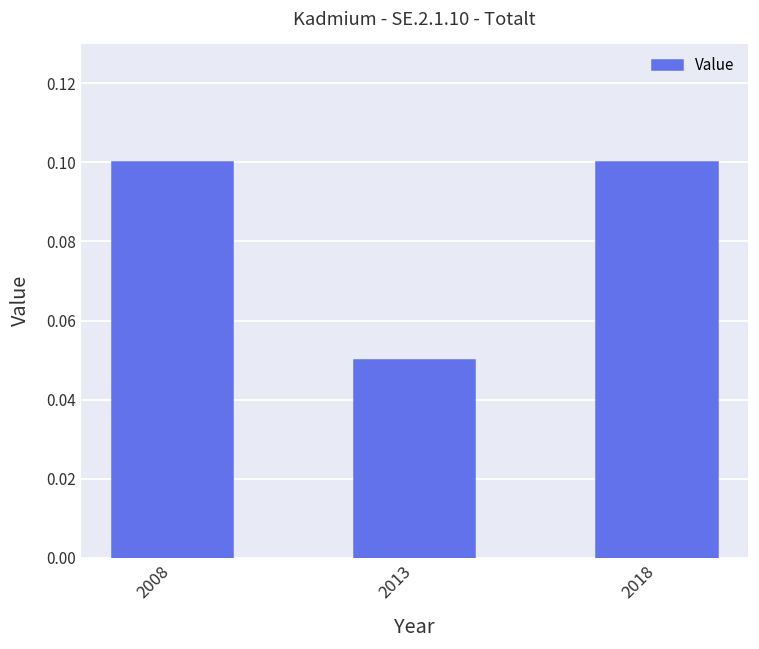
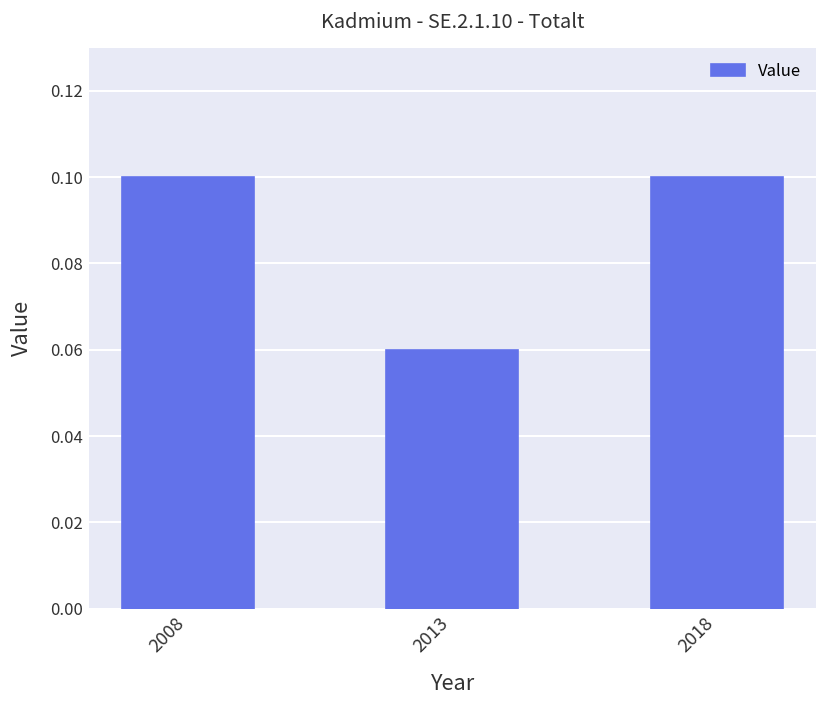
2013: 0.05 -> 0.06
